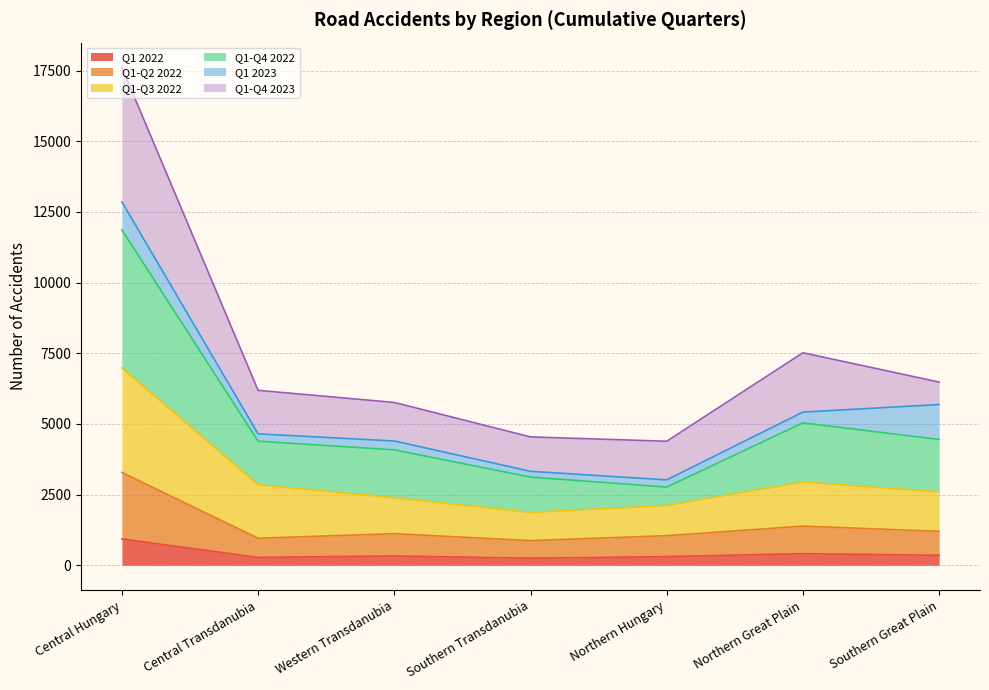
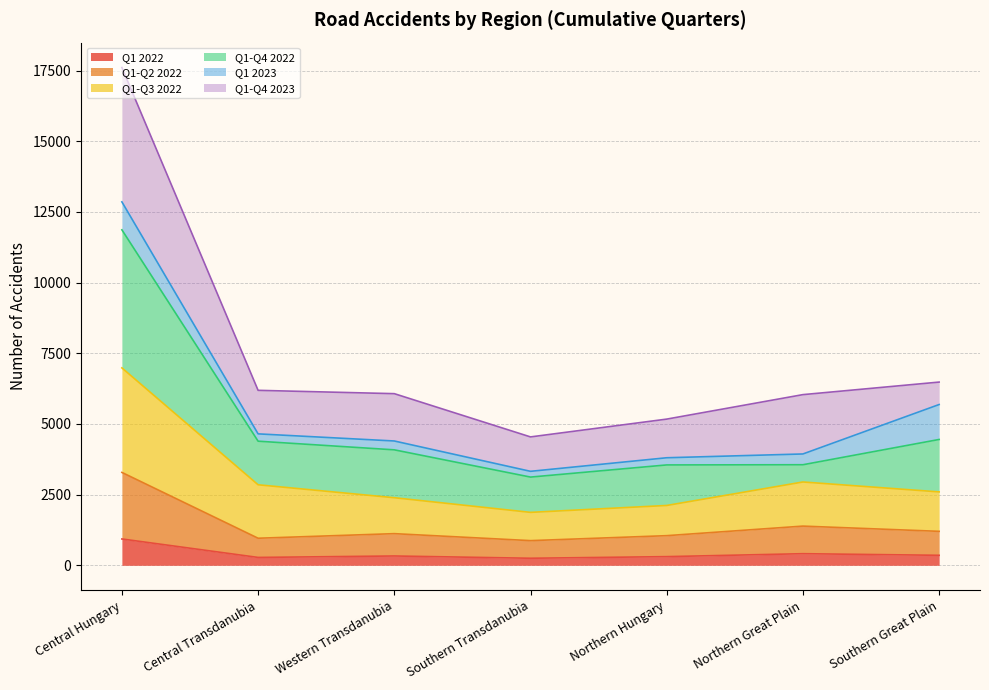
Q1-Q4 2023, Western Transdanubia: 1400 -> 1700
Q1-Q4 2022, Northern Hungary: 700 -> 1400
Q1-Q4 2022, Northern Great Plain: 2100 -> 600
